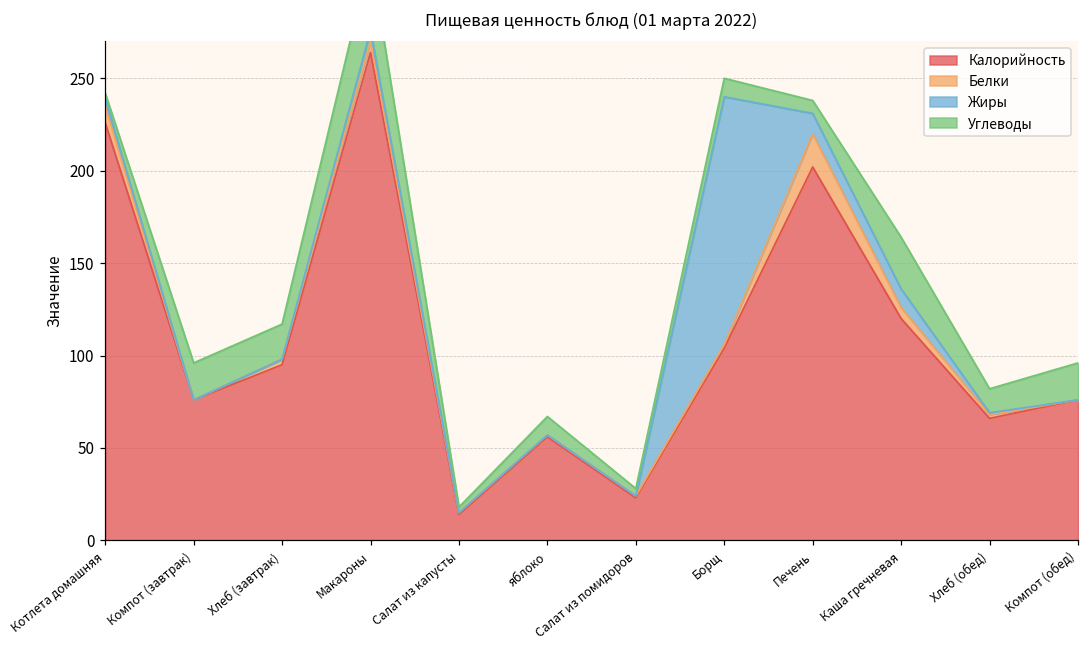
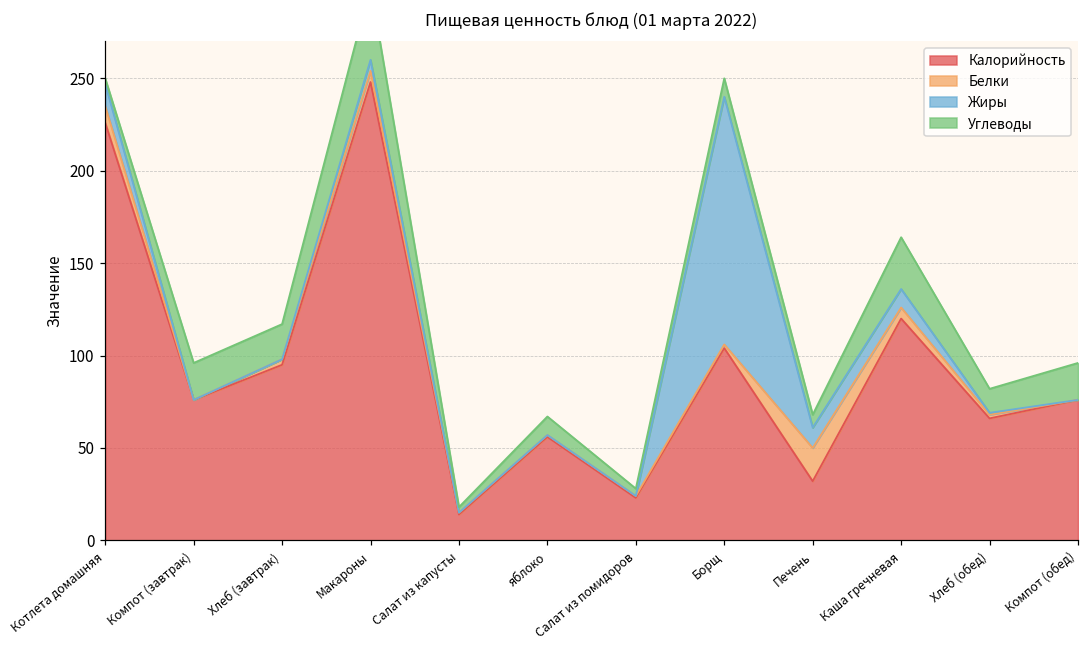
Жиры, Котлета домашняя: 4 -> 12
Калорийность, Макароны: 264 -> 248
Калорийность, Печень: 202 -> 32
